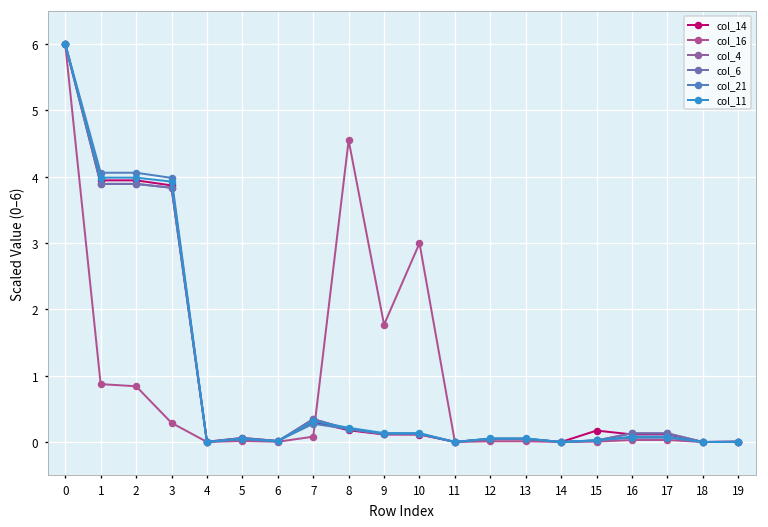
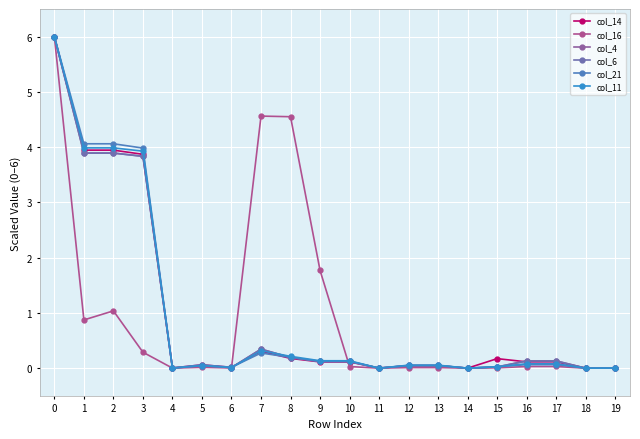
col_16, 2: 0.8 -> 1.0
col_16, 7: 0.1 -> 4.6
col_16, 10: 3.0 -> 0.0
